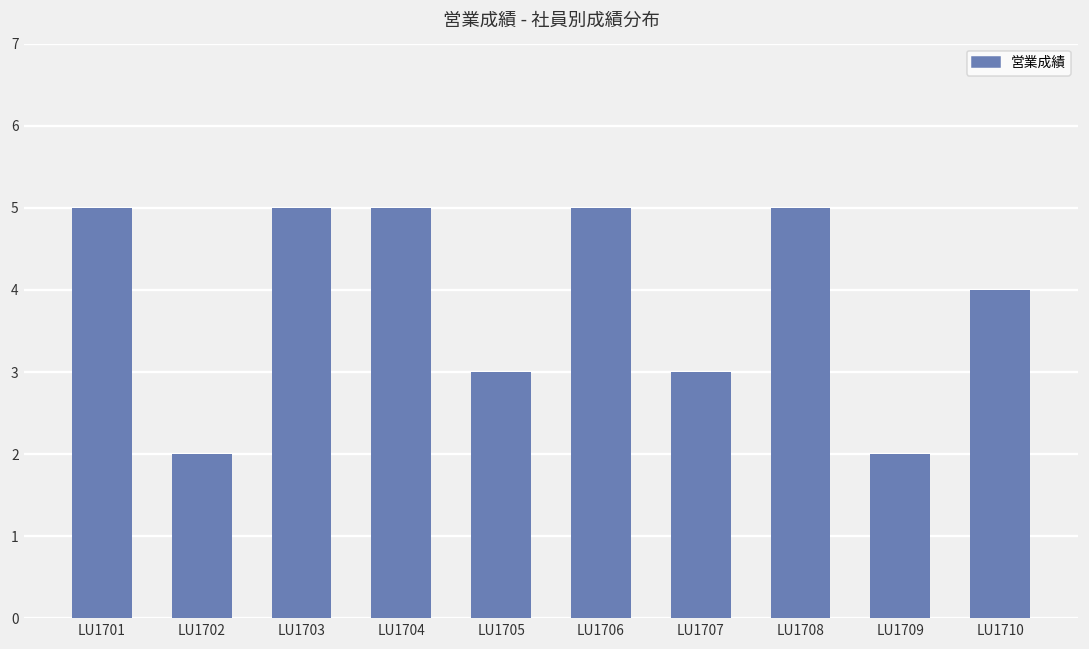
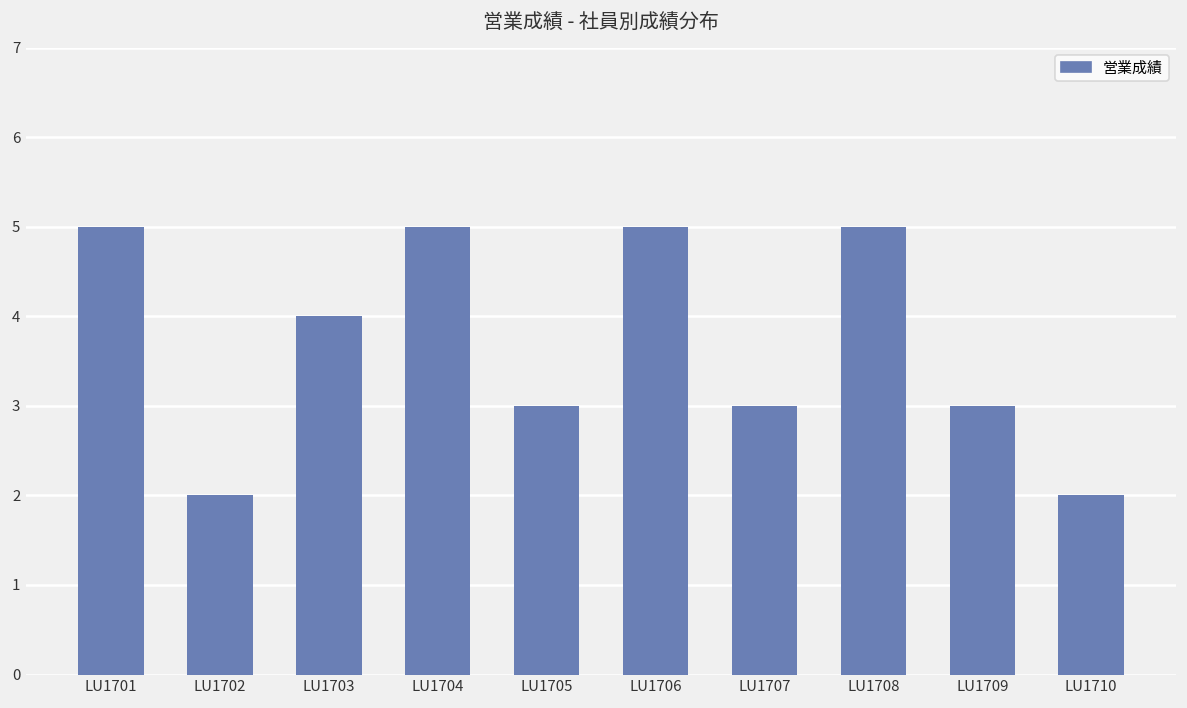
LU1703: 5 -> 4
LU1709: 2 -> 3
LU1710: 4 -> 2
